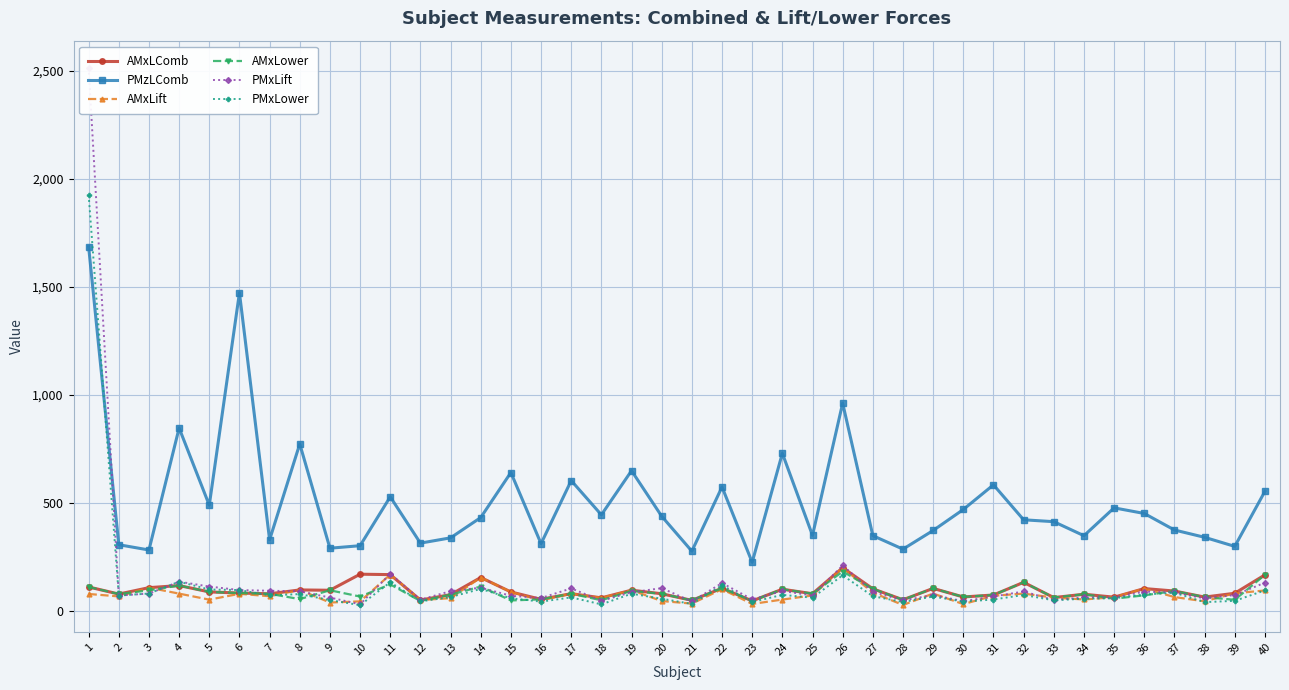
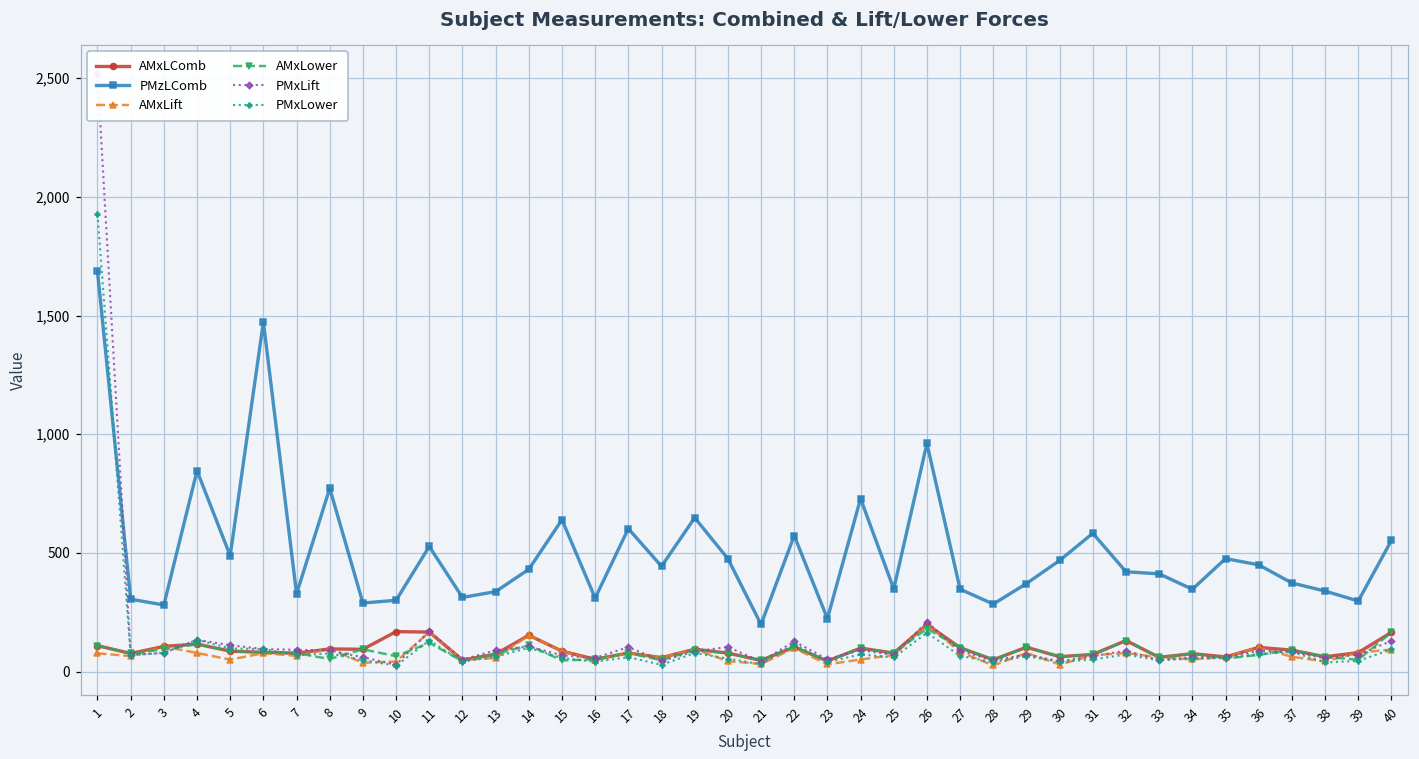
PMzLComb, 20: 440 -> 480
PMzLComb, 21: 280 -> 200
